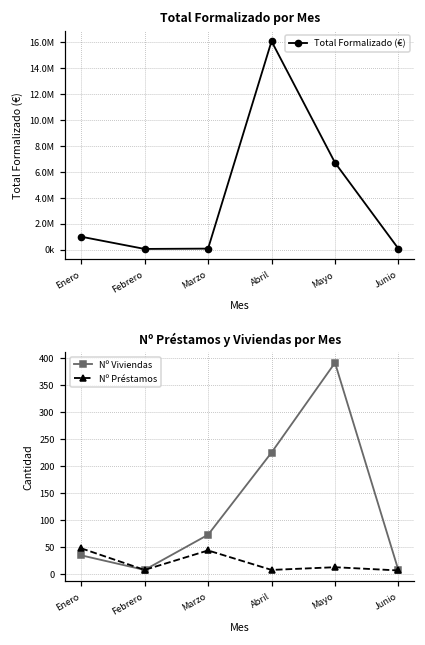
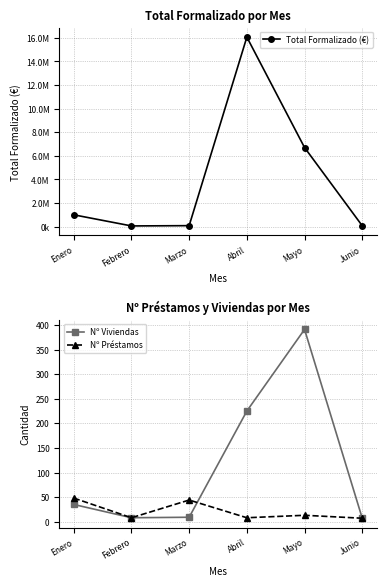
Nº Préstamos y Viviendas por Mes, Nº Viviendas, Marzo: 70 -> 10
